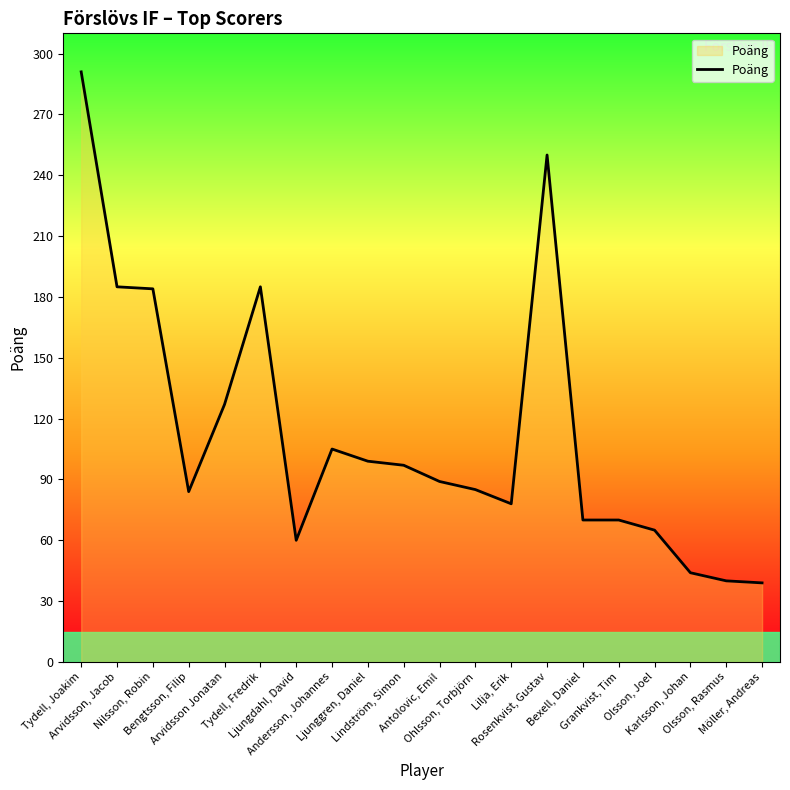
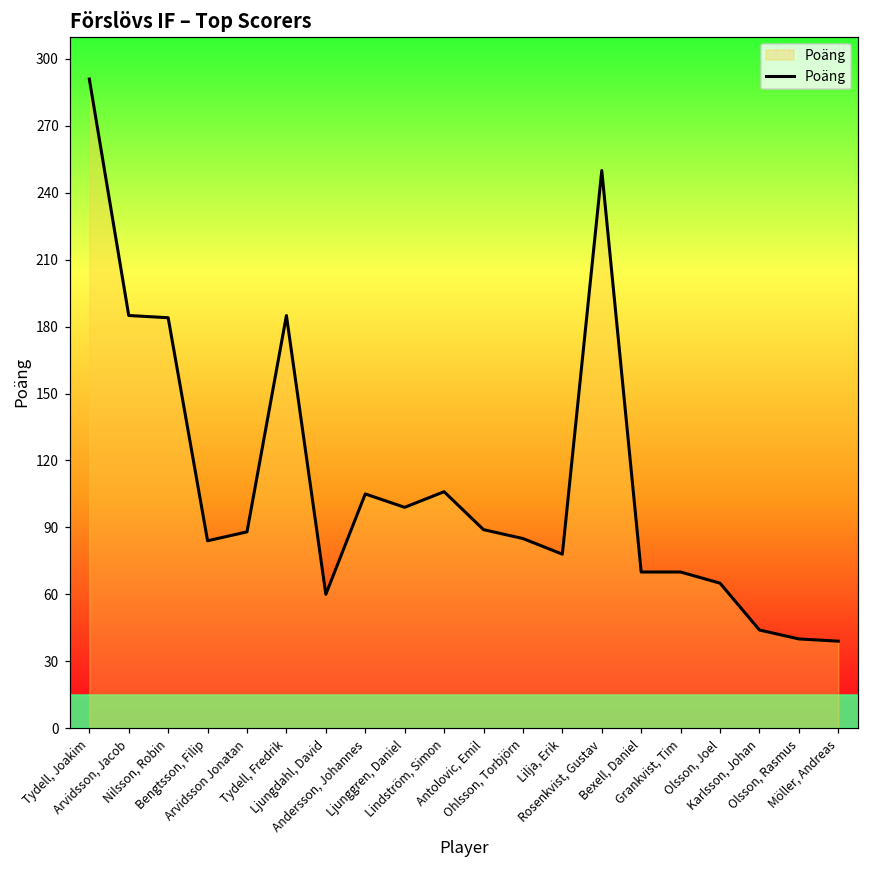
Arvidsson Jonatan: 127 -> 88
Lindström, Simon: 97 -> 106
